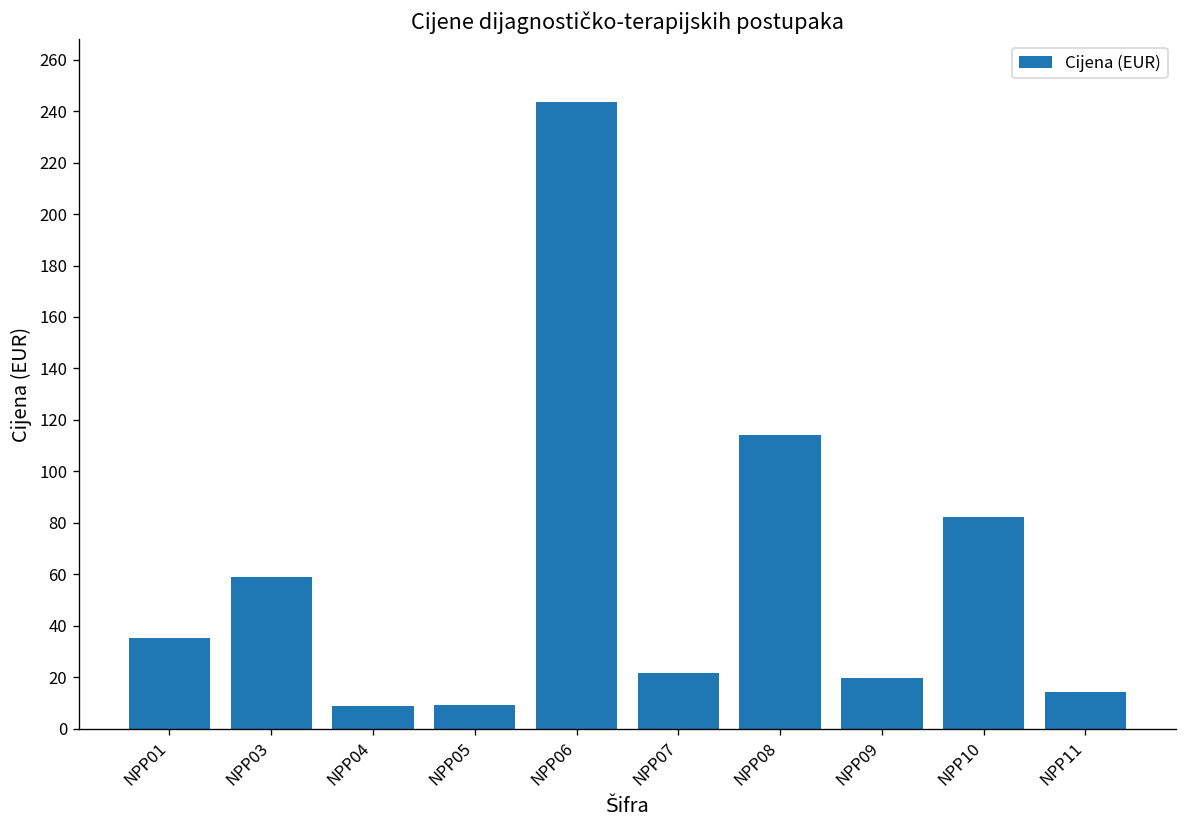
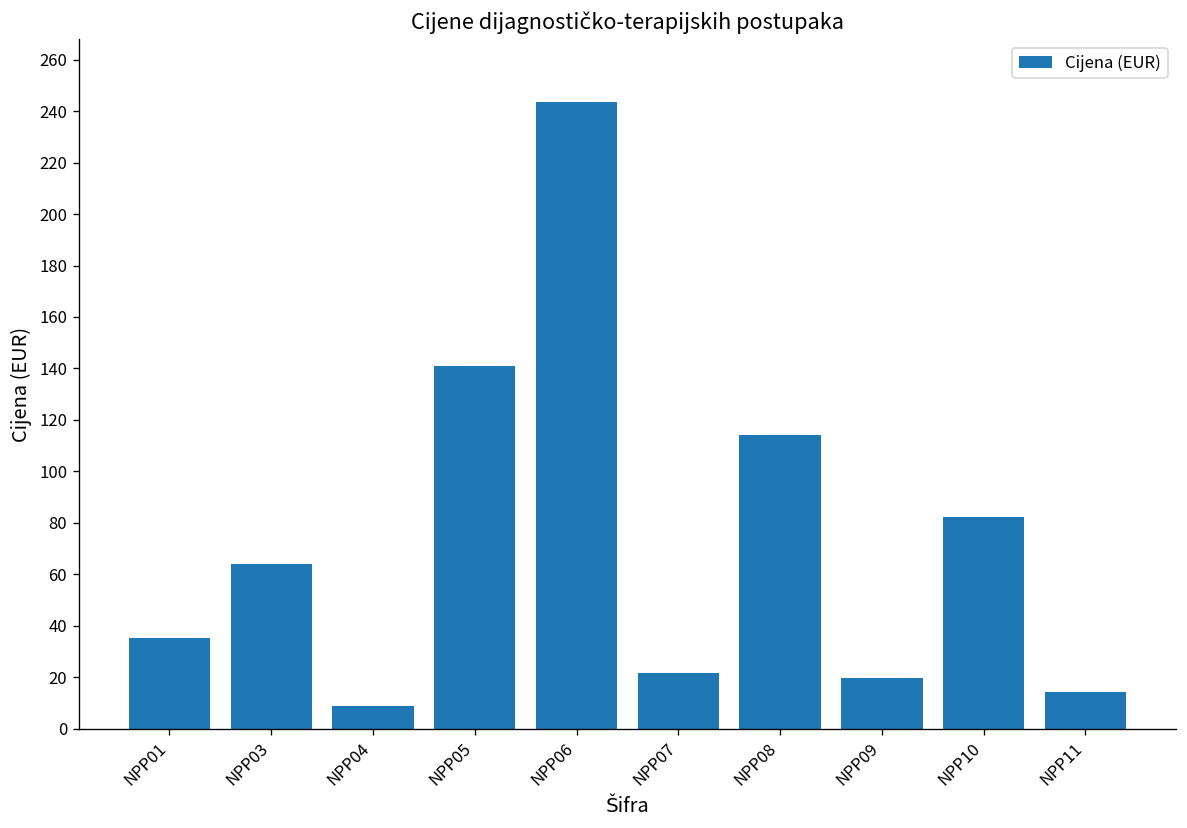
NPP03: 59 -> 64
NPP05: 9 -> 141
